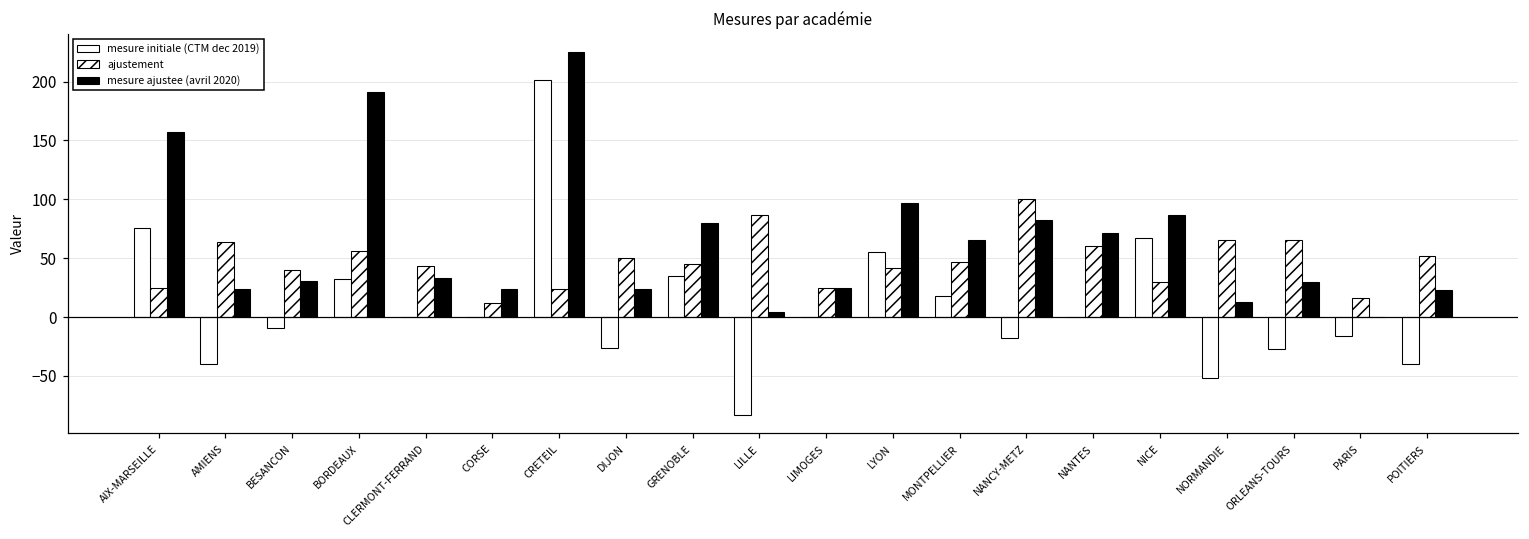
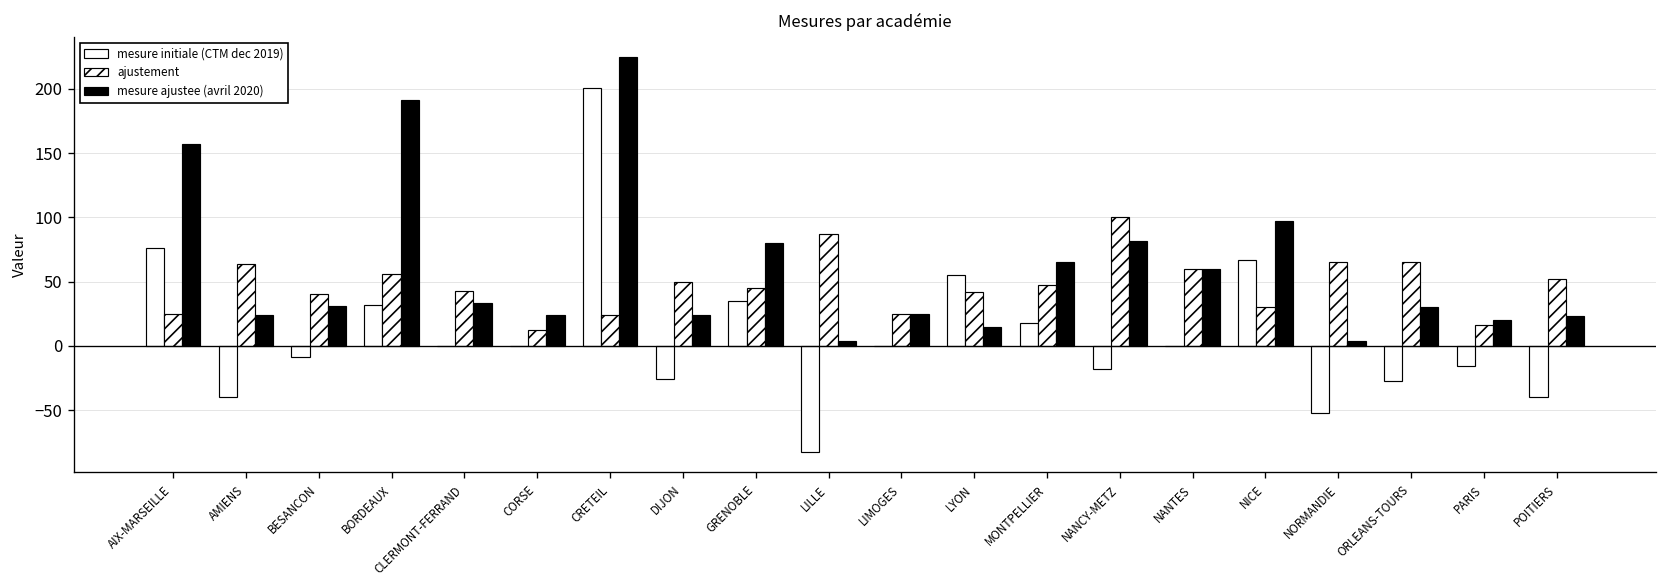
mesure ajustee (avril 2020), LYON: 97 -> 15
mesure ajustee (avril 2020), NANTES: 71 -> 60
mesure ajustee (avril 2020), NICE: 87 -> 97
mesure ajustee (avril 2020), NORMANDIE: 13 -> 4
mesure ajustee (avril 2020), PARIS: 0 -> 20
